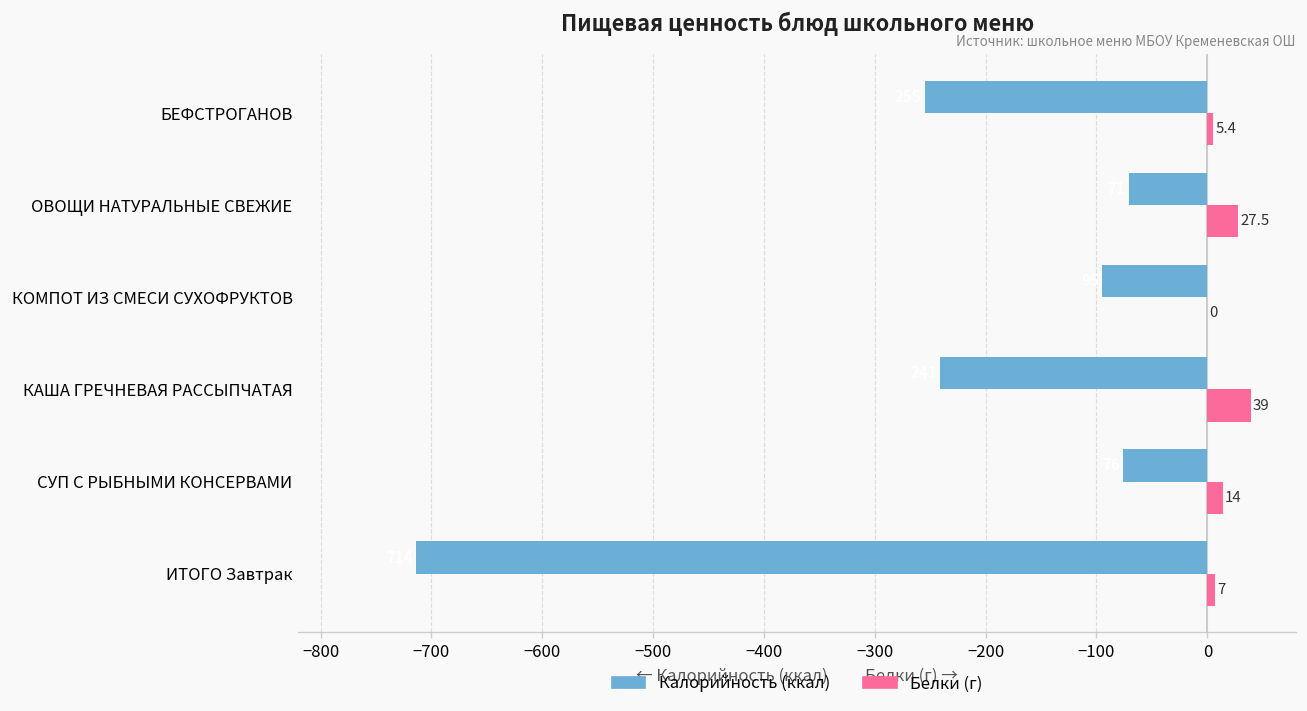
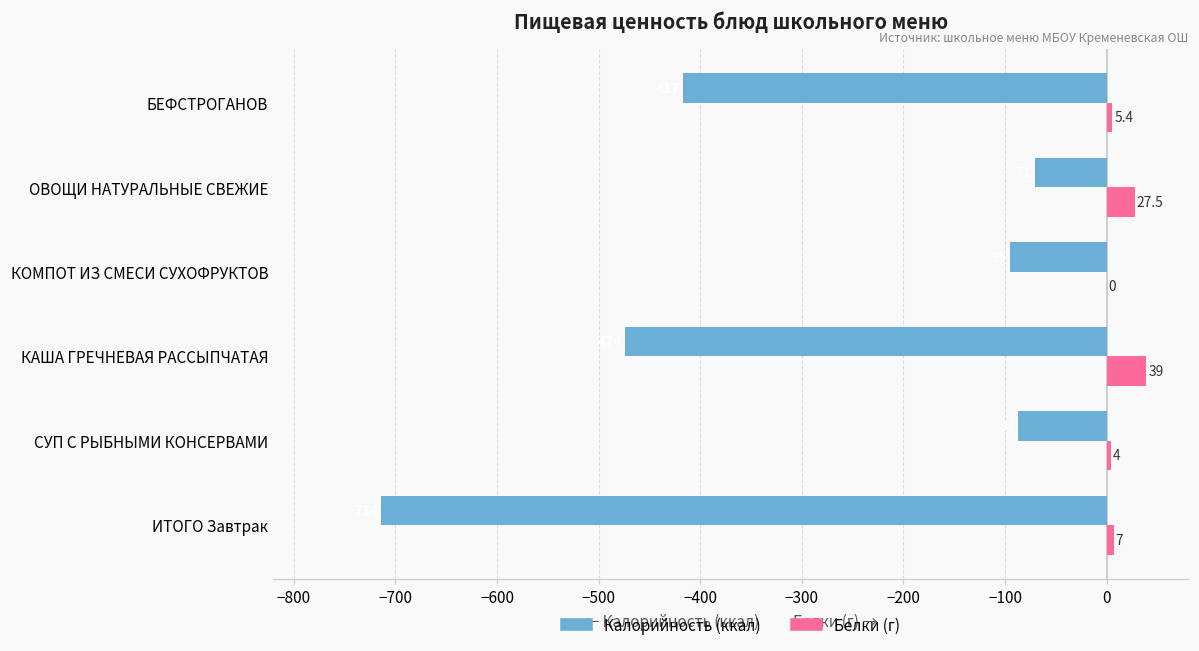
Калорийность (ккал), БЕФСТРОГАНОВ: -260 -> -420
Калорийность (ккал), КАША ГРЕЧНЕВАЯ РАССЫПЧАТАЯ: -240 -> -470
Калорийность (ккал), СУП С РЫБНЫМИ КОНСЕРВАМИ: -80 -> -90
Белки (г), СУП С РЫБНЫМИ КОНСЕРВАМИ: 14 -> 4
